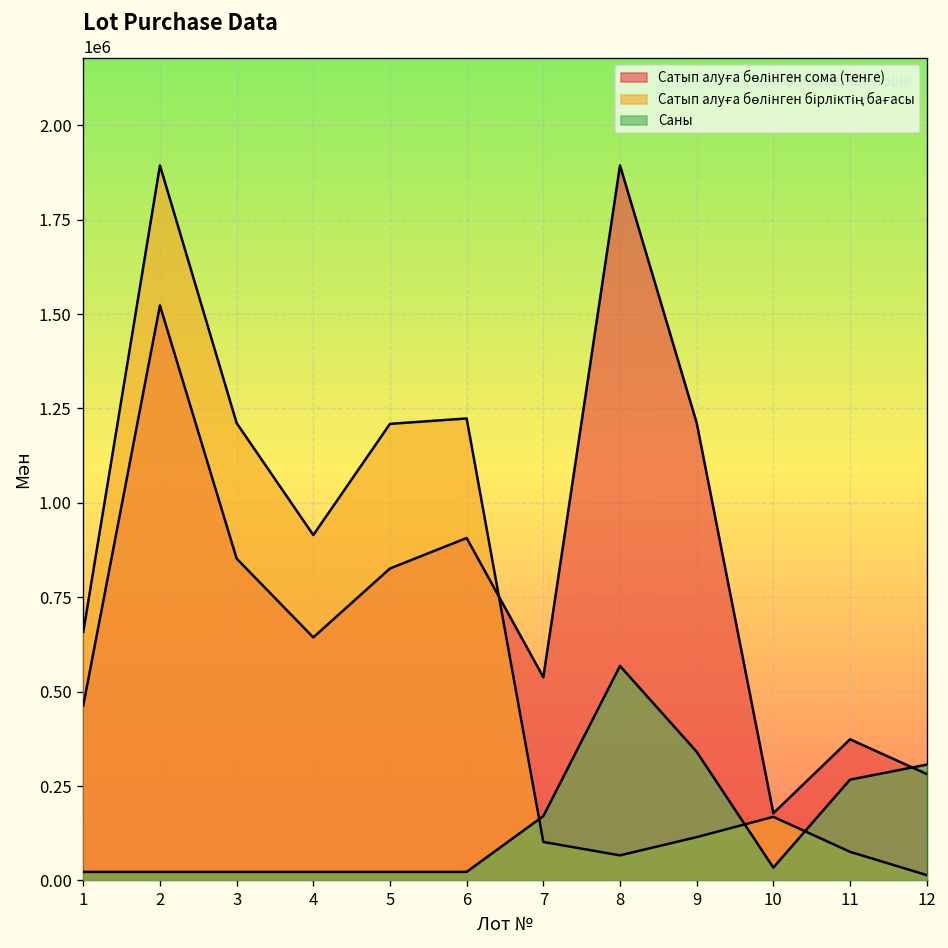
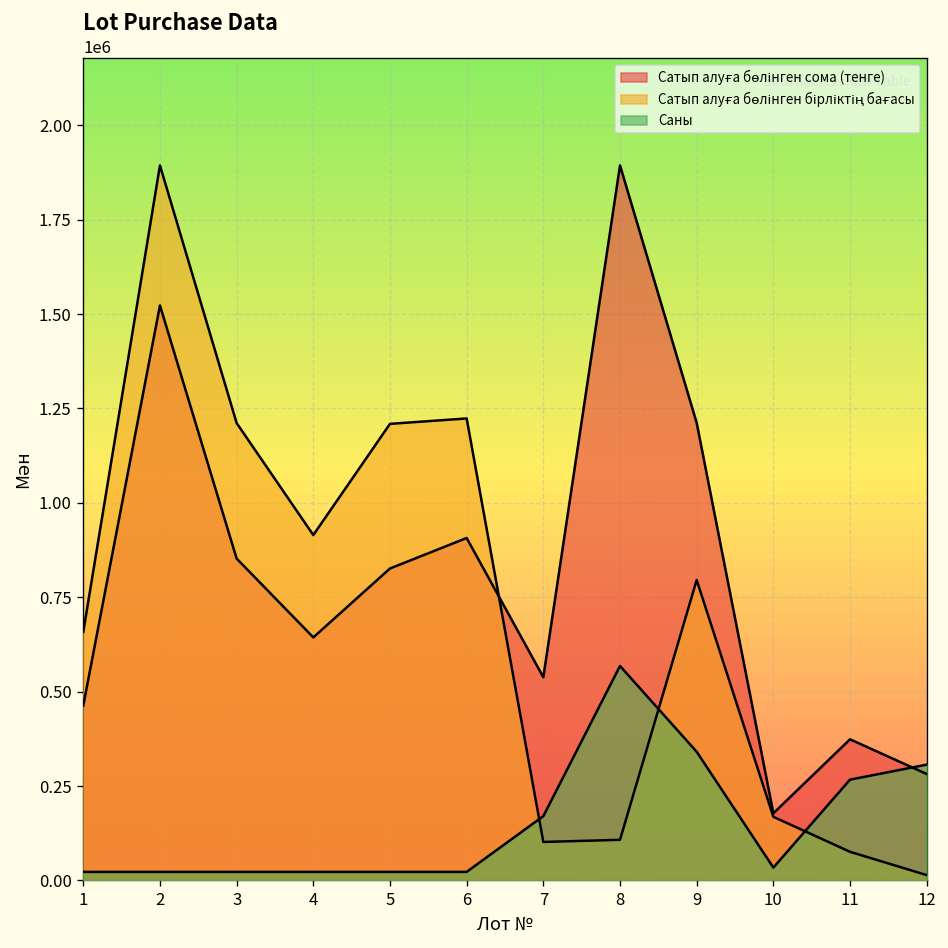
Сатып алуға бөлінген бірліктің бағасы, 8: 70000 -> 110000
Сатып алуға бөлінген бірліктің бағасы, 9: 110000 -> 800000
